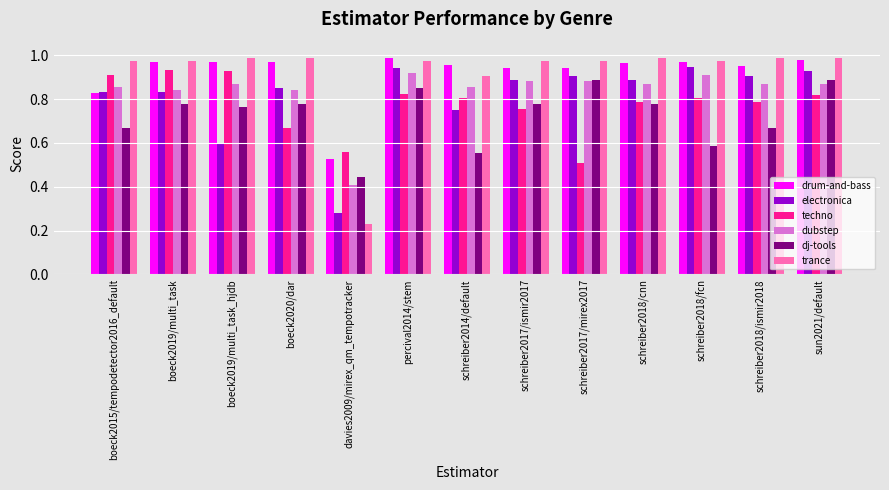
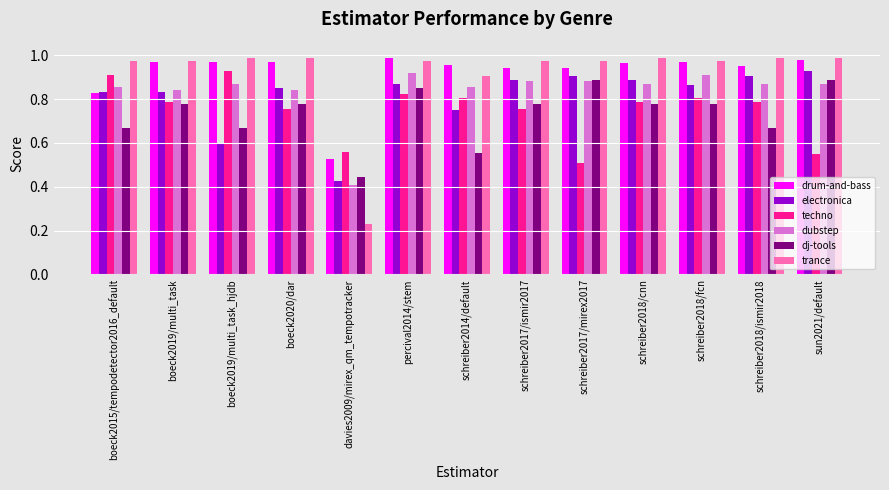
techno, boeck2019/multi_task: 0.93 -> 0.79
dj-tools, boeck2019/multi_task_hjdb: 0.77 -> 0.67
techno, boeck2020/dar: 0.67 -> 0.75
electronica, davies2009/mirex_qm_tempotracker: 0.28 -> 0.43
electronica, percival2014/stem: 0.94 -> 0.87
electronica, schreiber2018/fcn: 0.94 -> 0.86
dj-tools, schreiber2018/fcn: 0.59 -> 0.78
techno, sun2021/default: 0.82 -> 0.55
